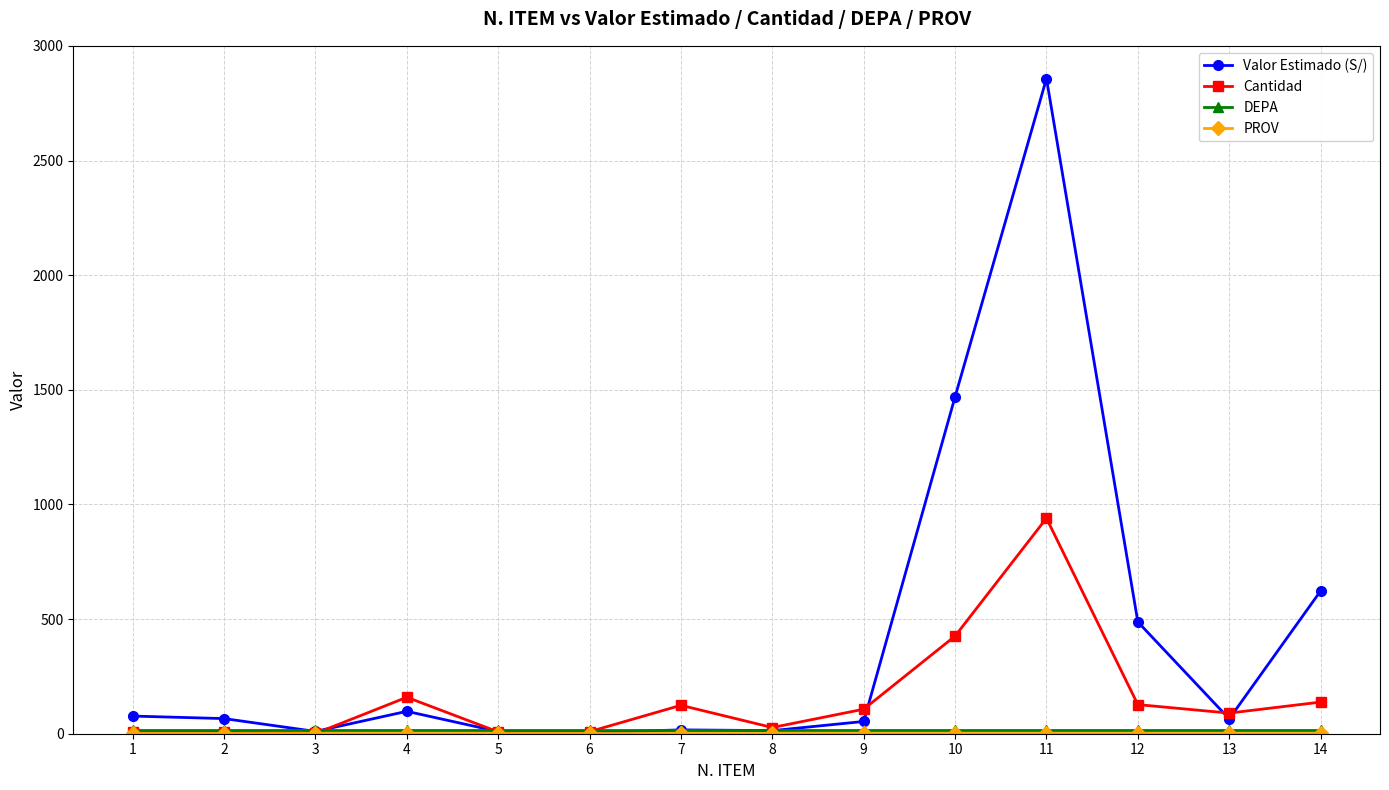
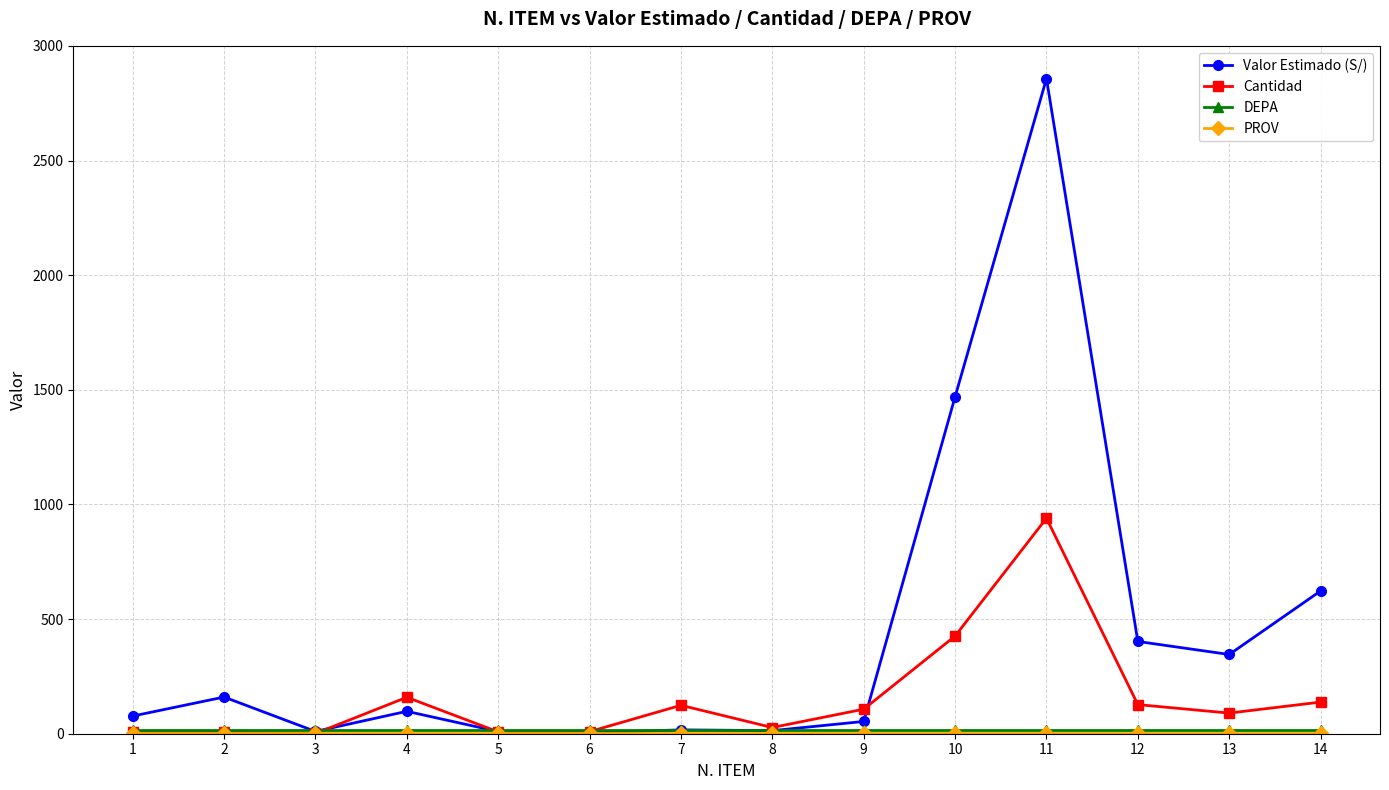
Valor Estimado (S/), 2: 70 -> 160
Valor Estimado (S/), 12: 490 -> 400
Valor Estimado (S/), 13: 60 -> 350
